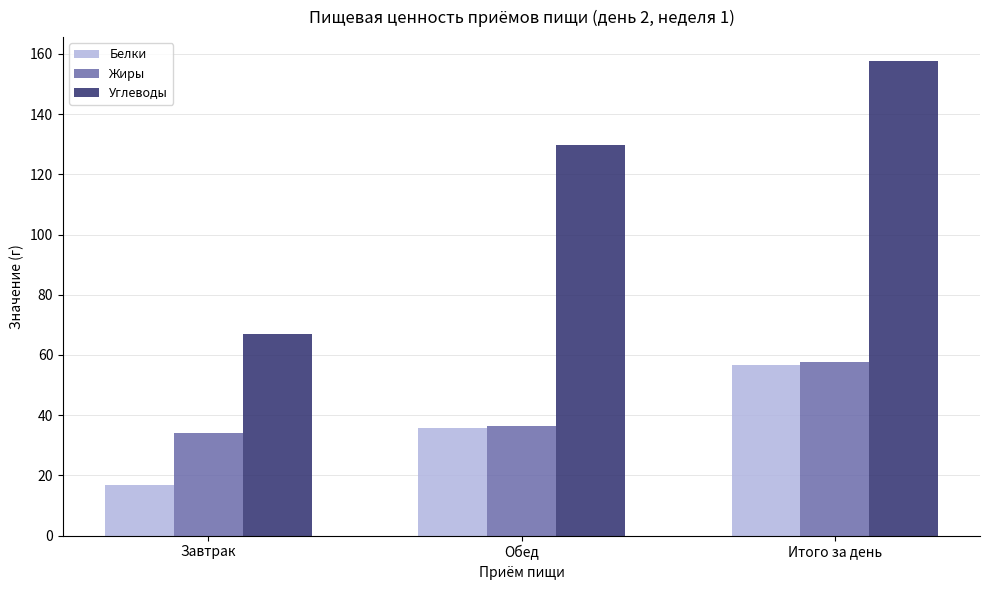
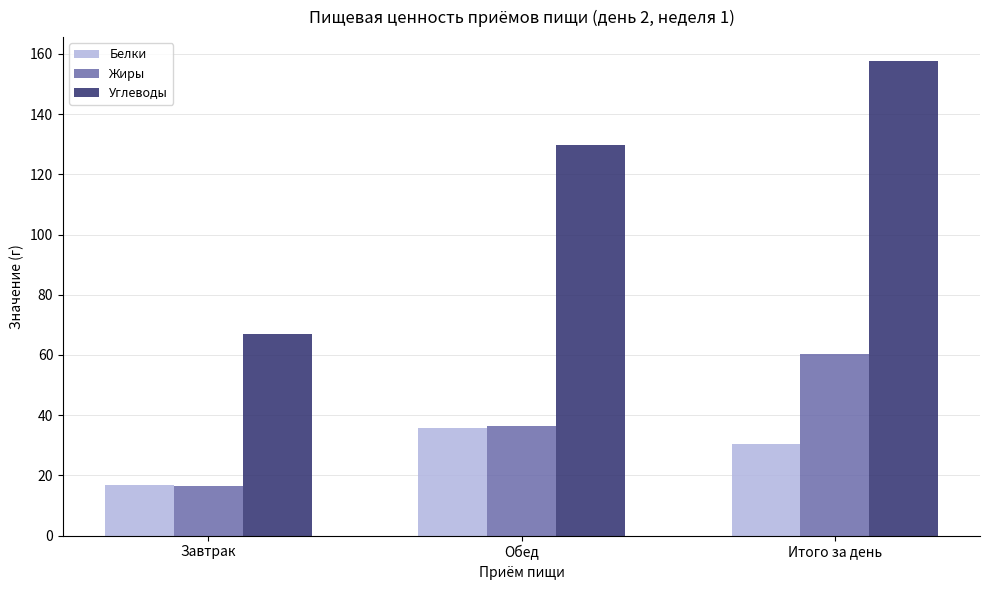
Жиры, Завтрак: 34 -> 17
Белки, Итого за день: 57 -> 30
Жиры, Итого за день: 58 -> 60
